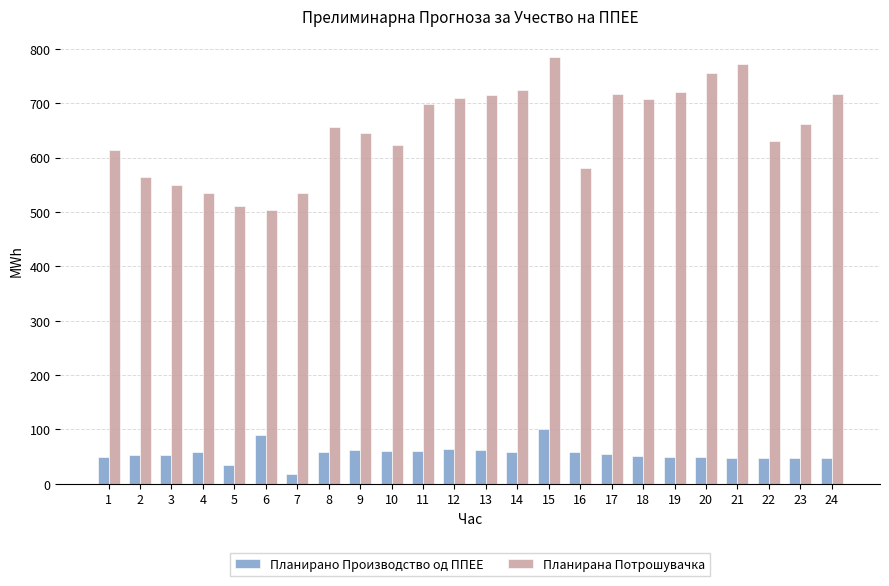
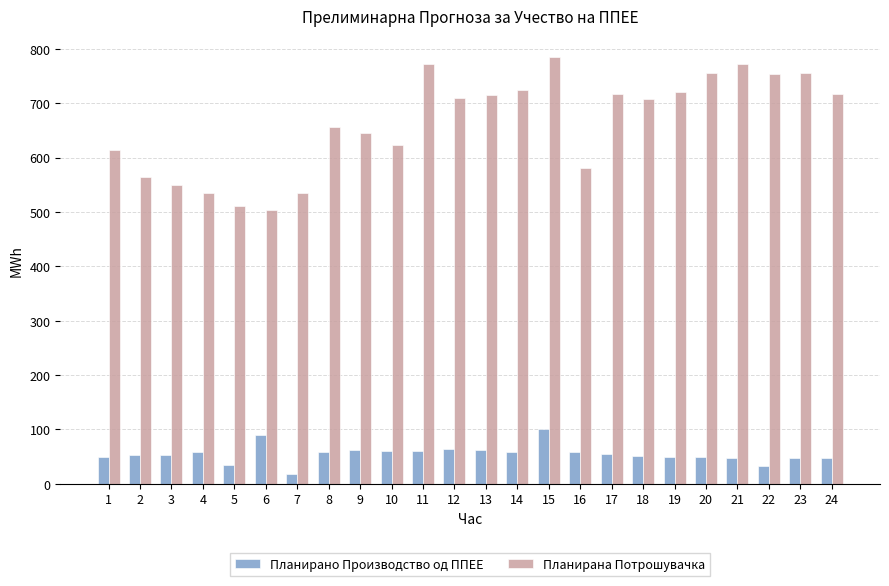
Планирана Потрошувачка, 11: 700 -> 770
Планирано Производство од ППЕЕ, 22: 50 -> 30
Планирана Потрошувачка, 22: 630 -> 750
Планирана Потрошувачка, 23: 660 -> 760
